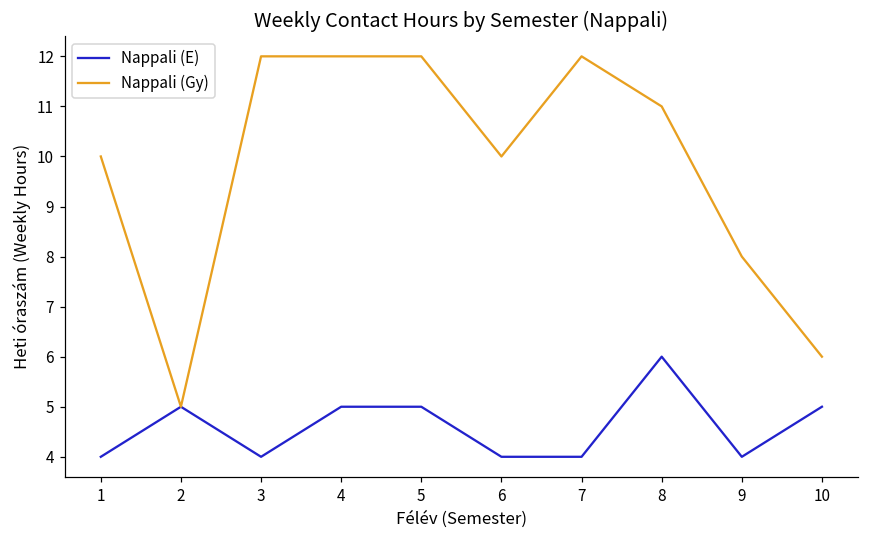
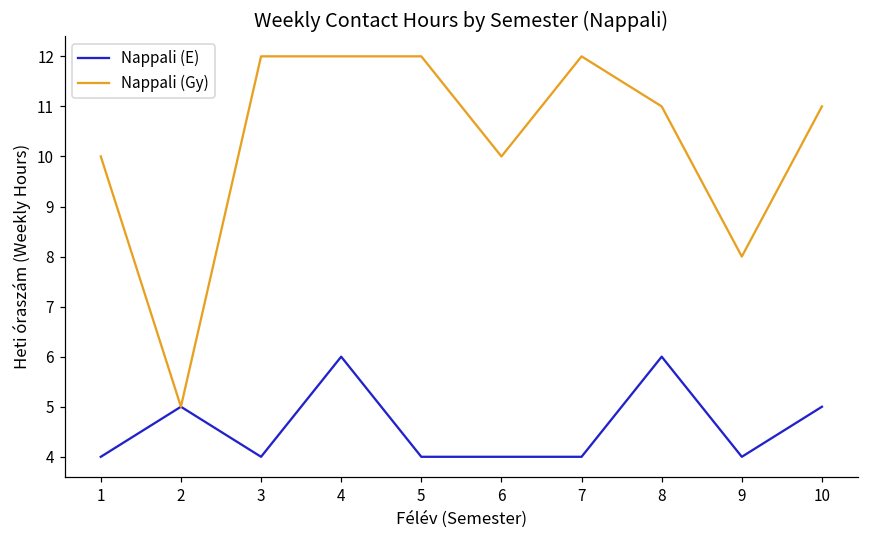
Nappali (E), 4: 5 -> 6
Nappali (E), 5: 5 -> 4
Nappali (Gy), 10: 6 -> 11
